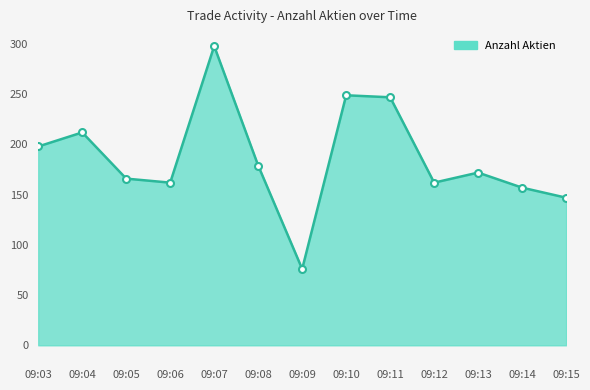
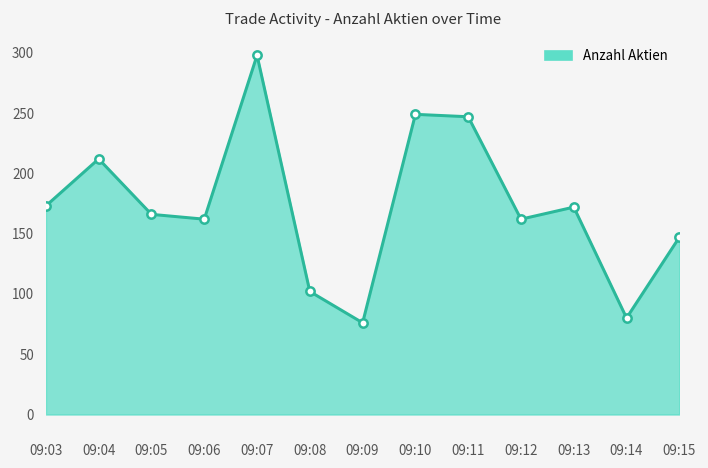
09:03: 198 -> 173
09:08: 179 -> 102
09:14: 157 -> 80
